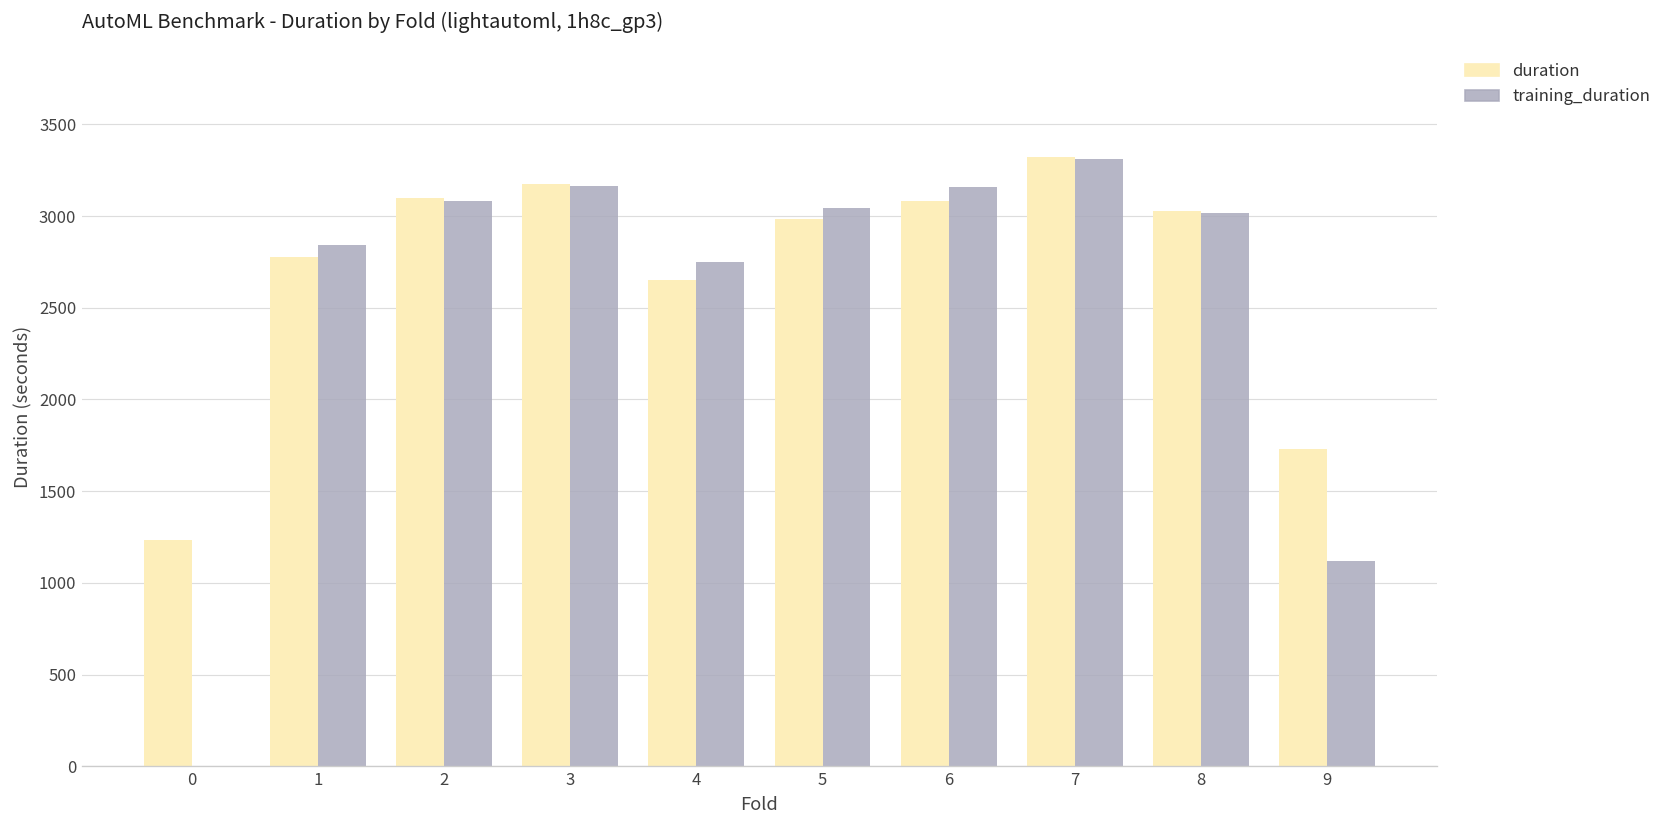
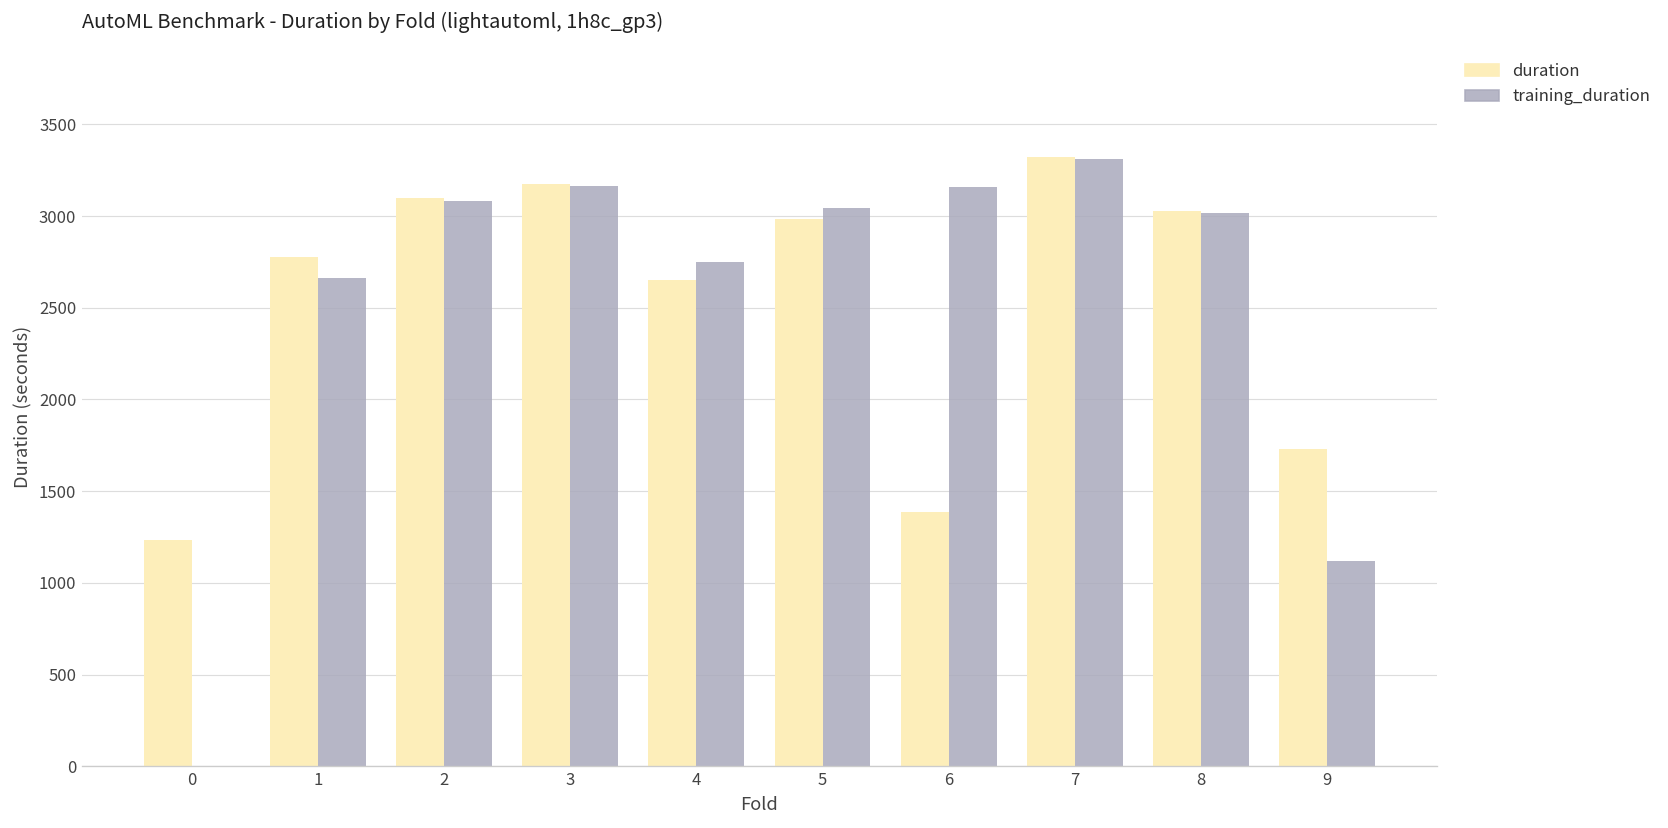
training_duration, 1: 2840 -> 2660
duration, 6: 3080 -> 1390
